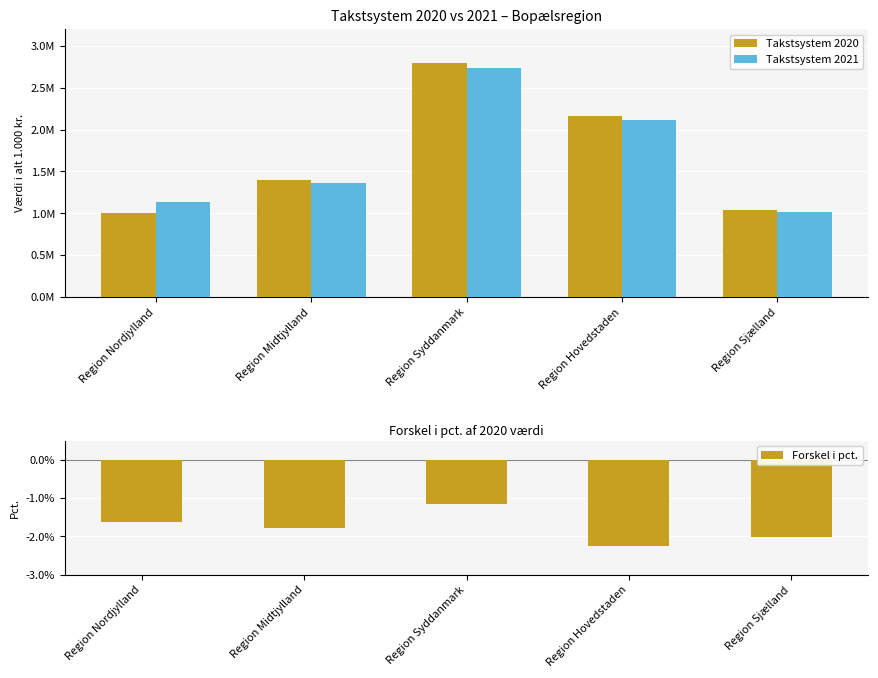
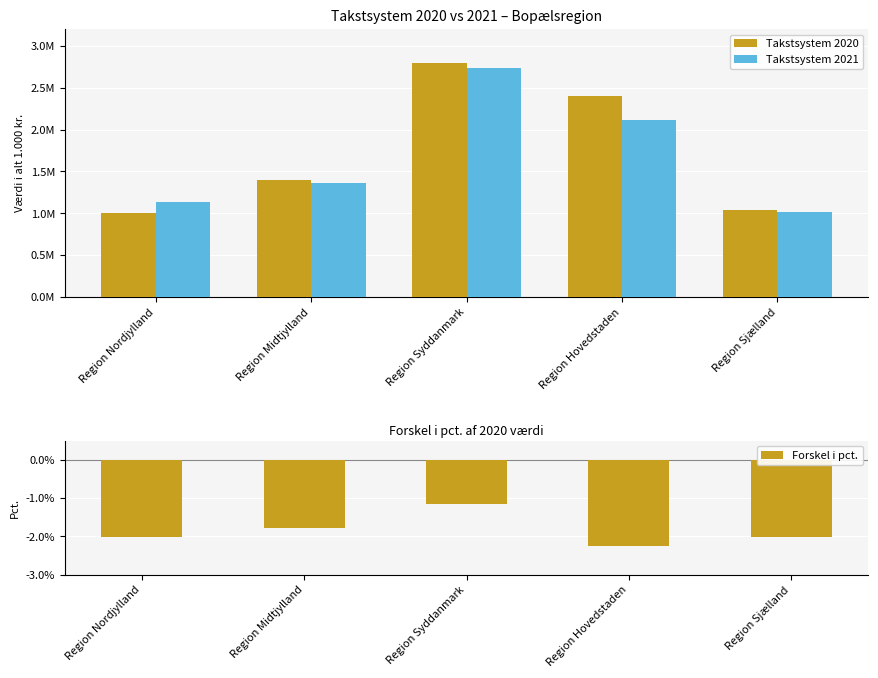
Takstsystem 2020 vs 2021 – Bopælsregion, Takstsystem 2020, Region Hovedstaden: 2200000 -> 2400000
Forskel i pct. af 2020 værdi, Region Nordjylland: -1.6% -> -2.0%
